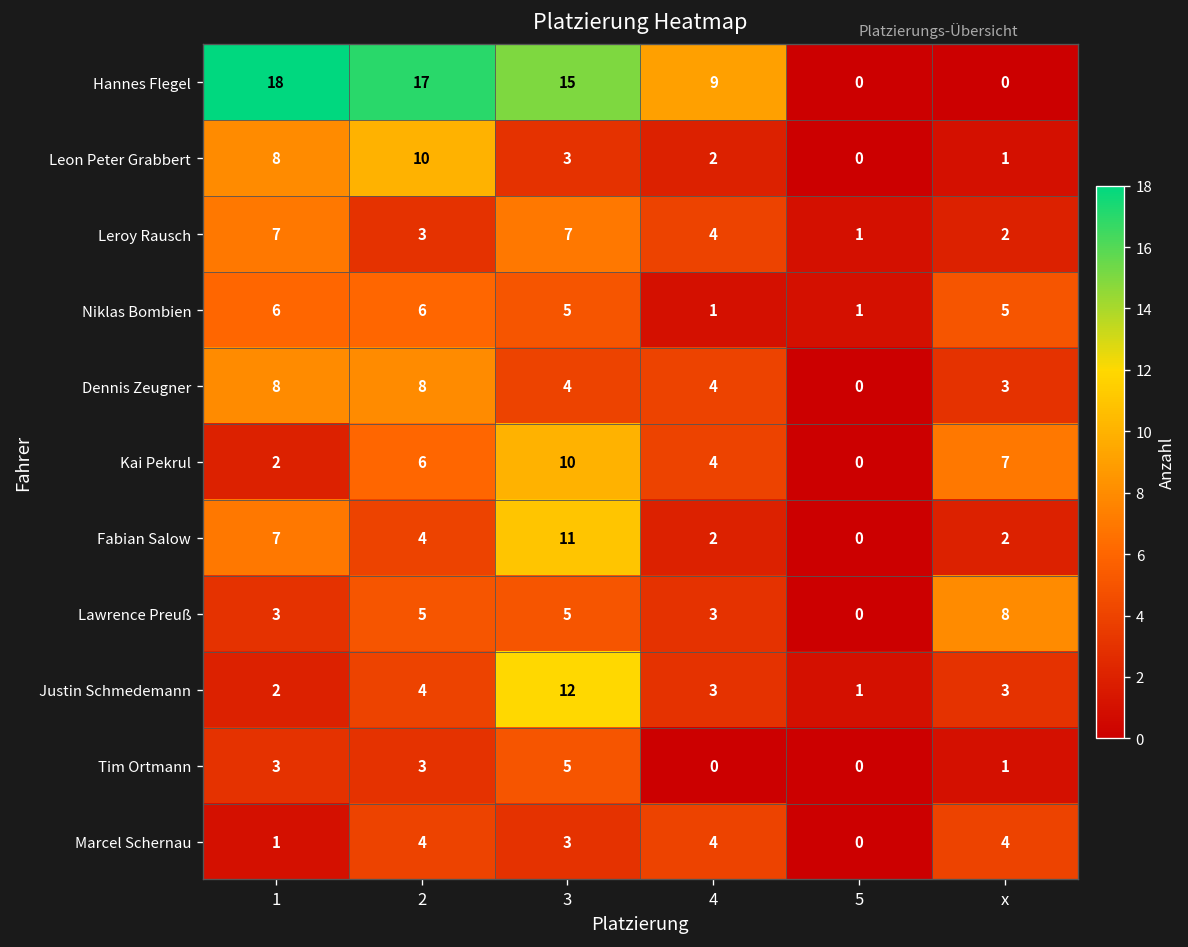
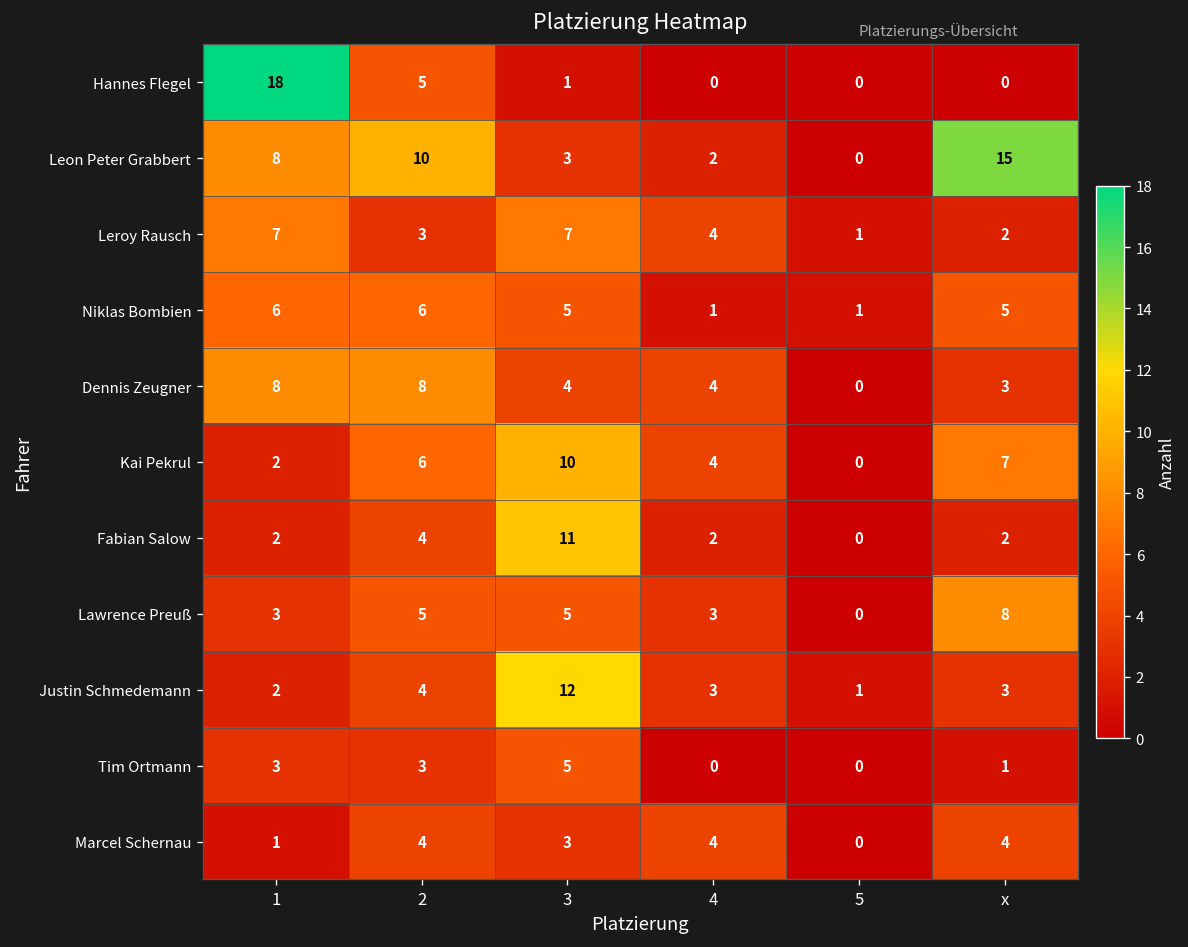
Hannes Flegel, 2: 17 -> 5
Hannes Flegel, 3: 15 -> 1
Hannes Flegel, 4: 9 -> 0
Leon Peter Grabbert, x: 1 -> 15
Fabian Salow, 1: 7 -> 2
